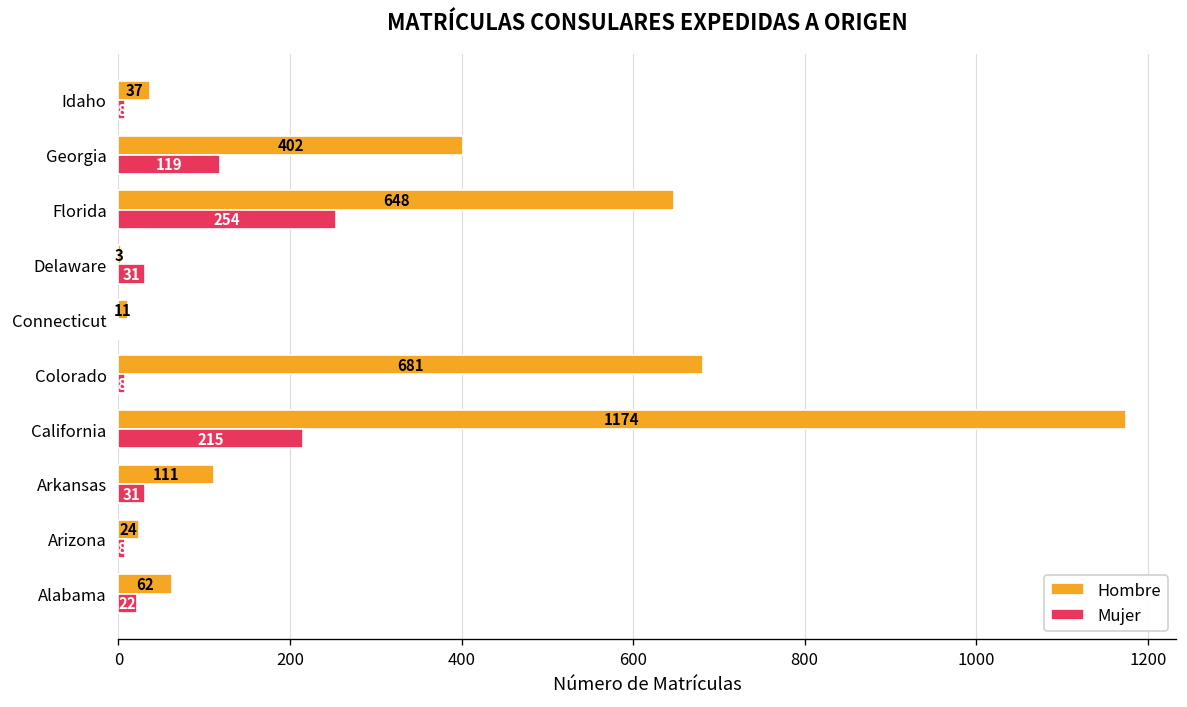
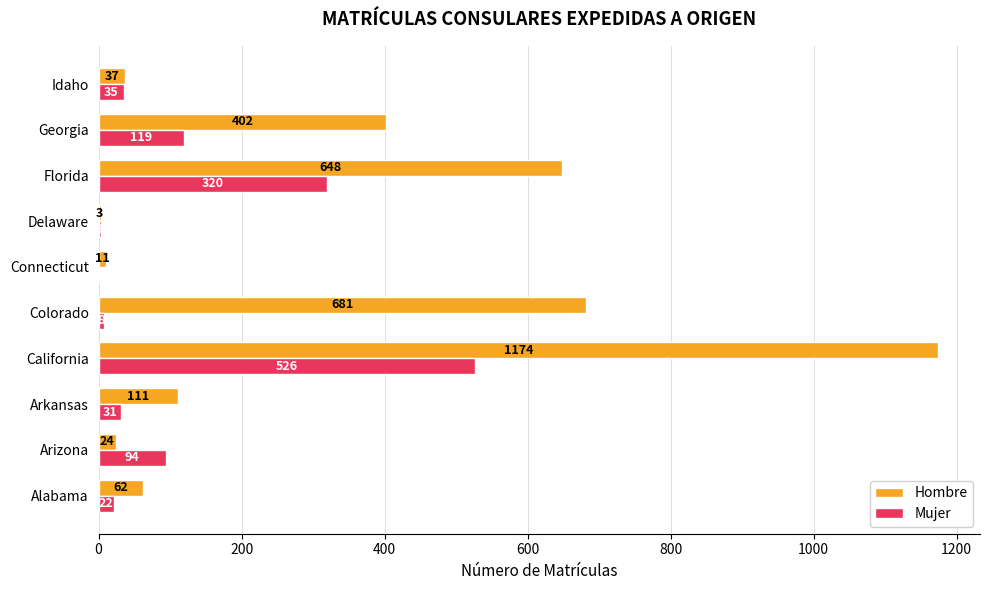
Mujer, Idaho: 10 -> 40
Mujer, Florida: 254 -> 320
Mujer, Delaware: 30 -> 0
Mujer, California: 215 -> 526
Mujer, Arizona: 10 -> 90
